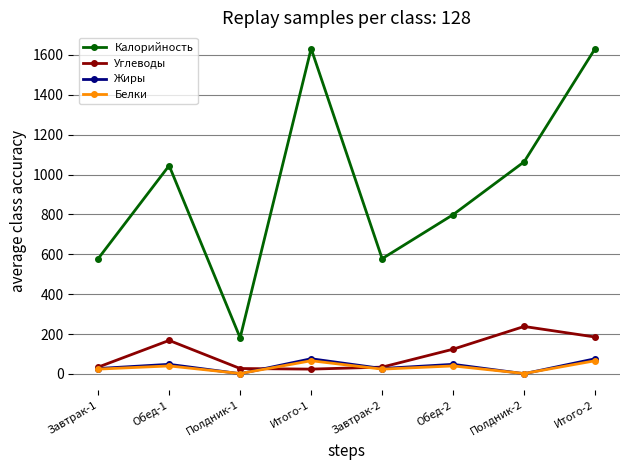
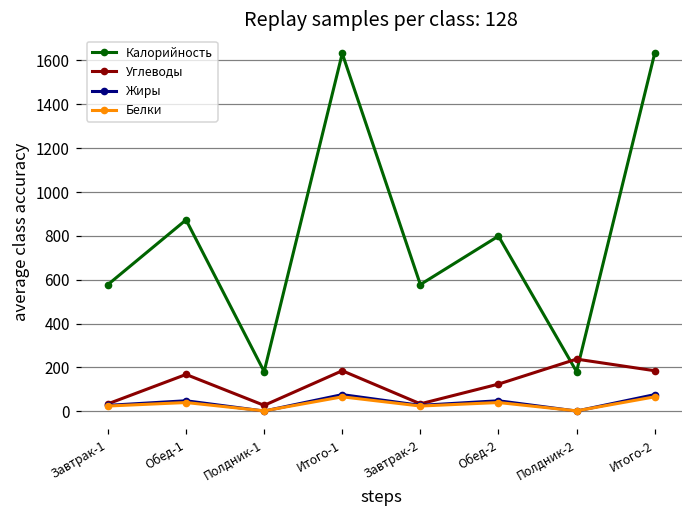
Калорийность, Обед-1: 1050 -> 870
Углеводы, Итого-1: 20 -> 190
Калорийность, Полдник-2: 1060 -> 180
